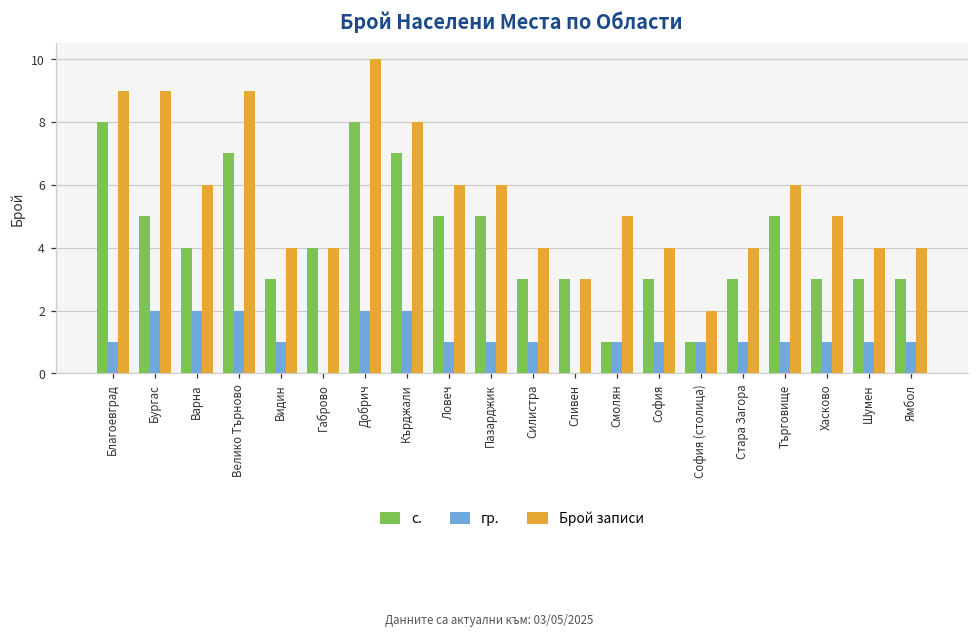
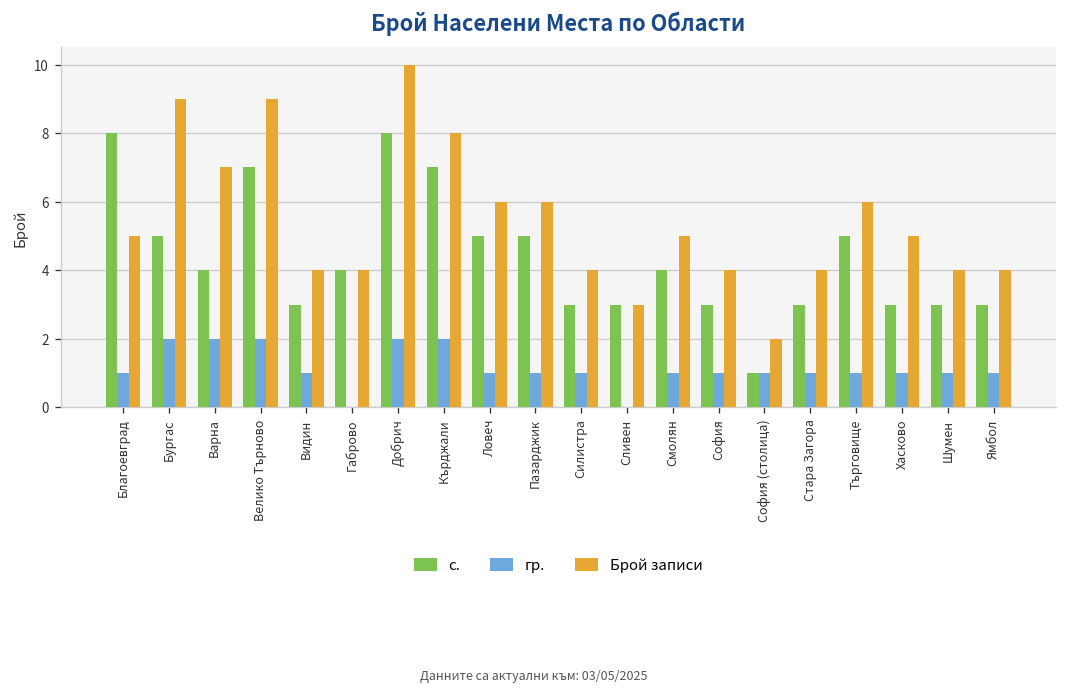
Брой записи, Благоевград: 9 -> 5
Брой записи, Варна: 6 -> 7
с., Смолян: 1 -> 4
